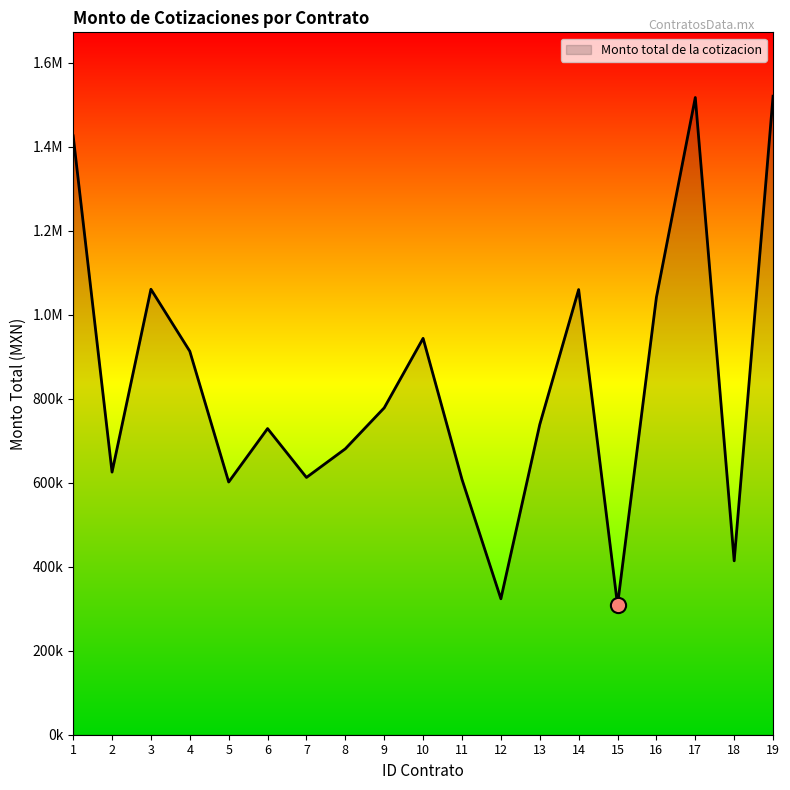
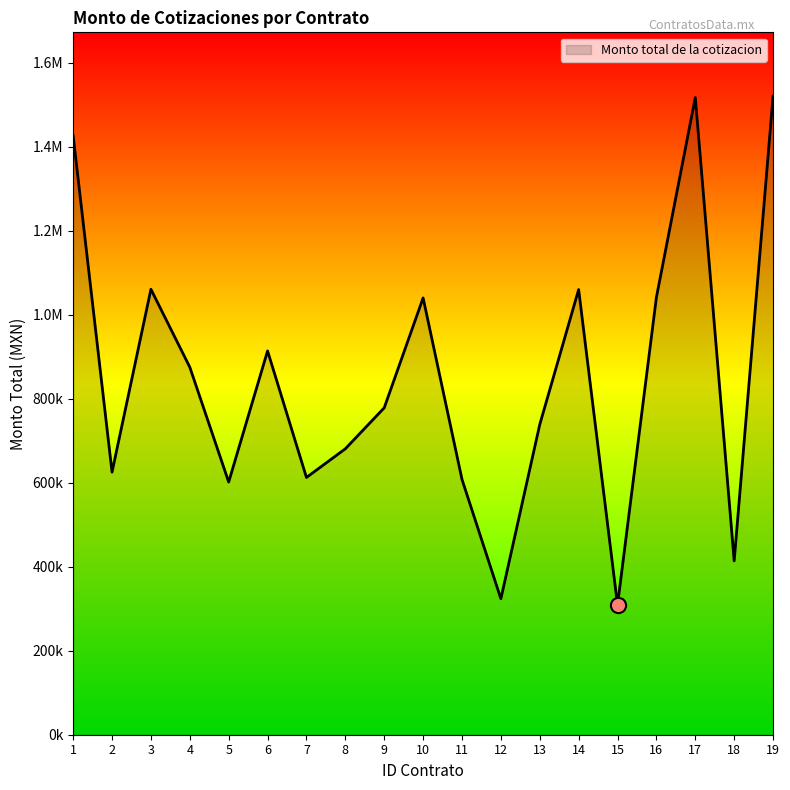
Monto total de la cotizacion, 4: 910000 -> 880000
Monto total de la cotizacion, 6: 730000 -> 910000
Monto total de la cotizacion, 10: 940000 -> 1040000
